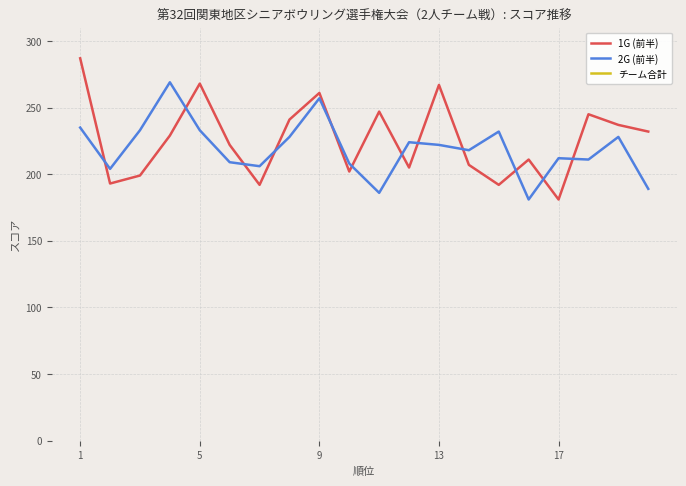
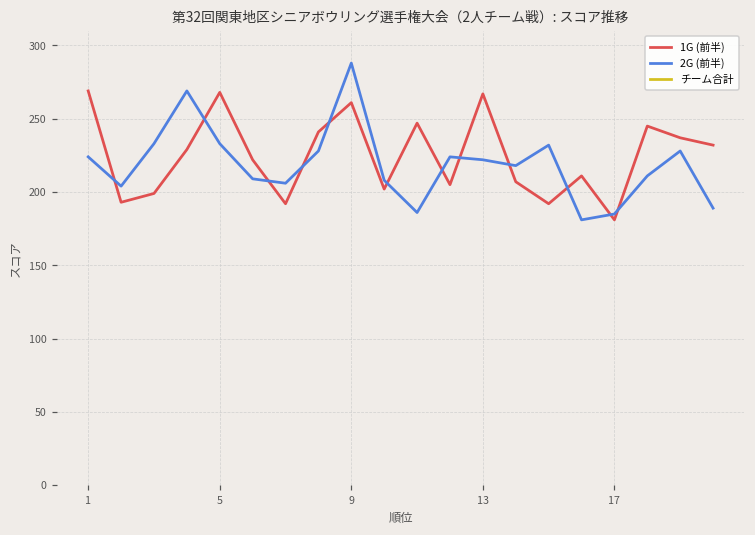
1G (前半), 1: 287 -> 269
2G (前半), 1: 235 -> 224
2G (前半), 9: 257 -> 288
2G (前半), 17: 212 -> 185
